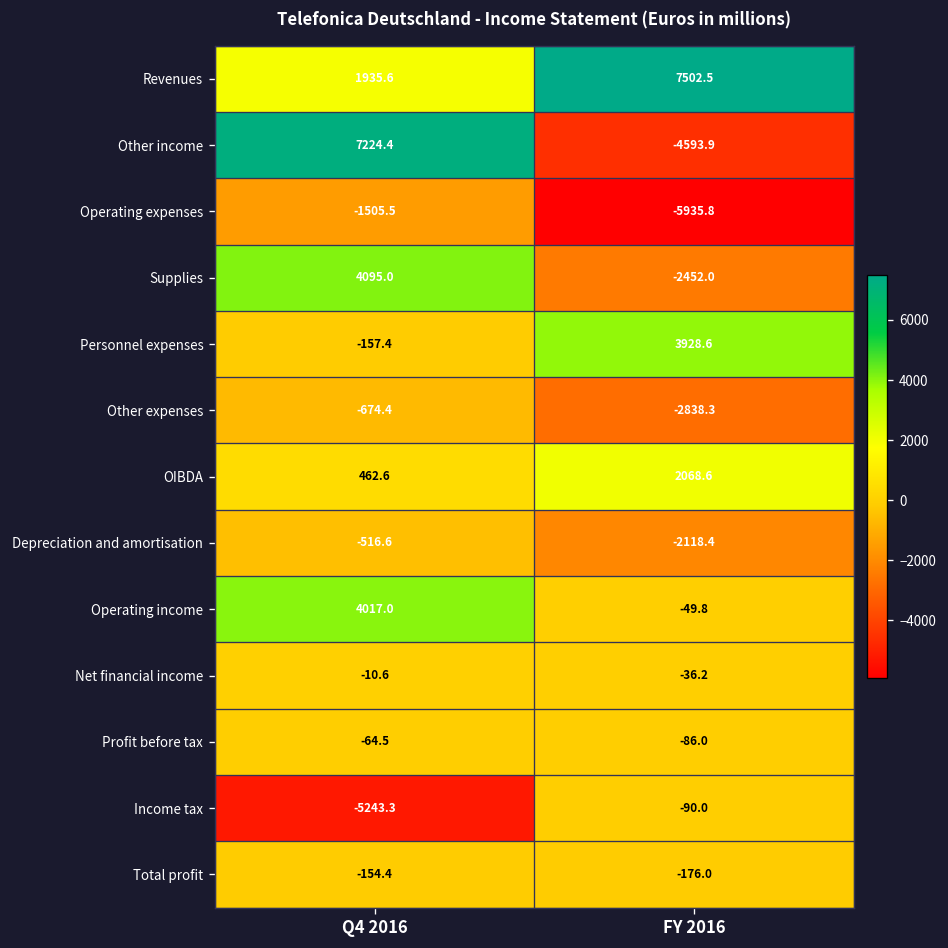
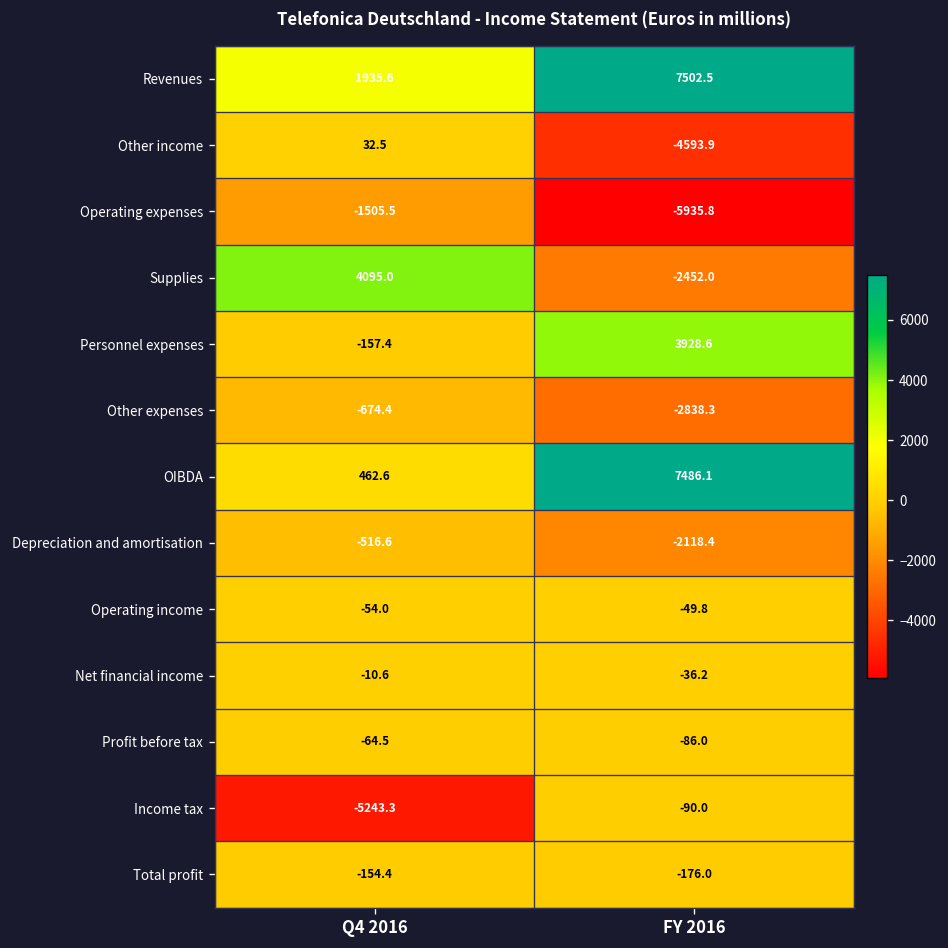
Other income, Q4 2016: 7224.4 -> 32.5
OIBDA, FY 2016: 2068.6 -> 7486.1
Operating income, Q4 2016: 4017.0 -> -54.0
